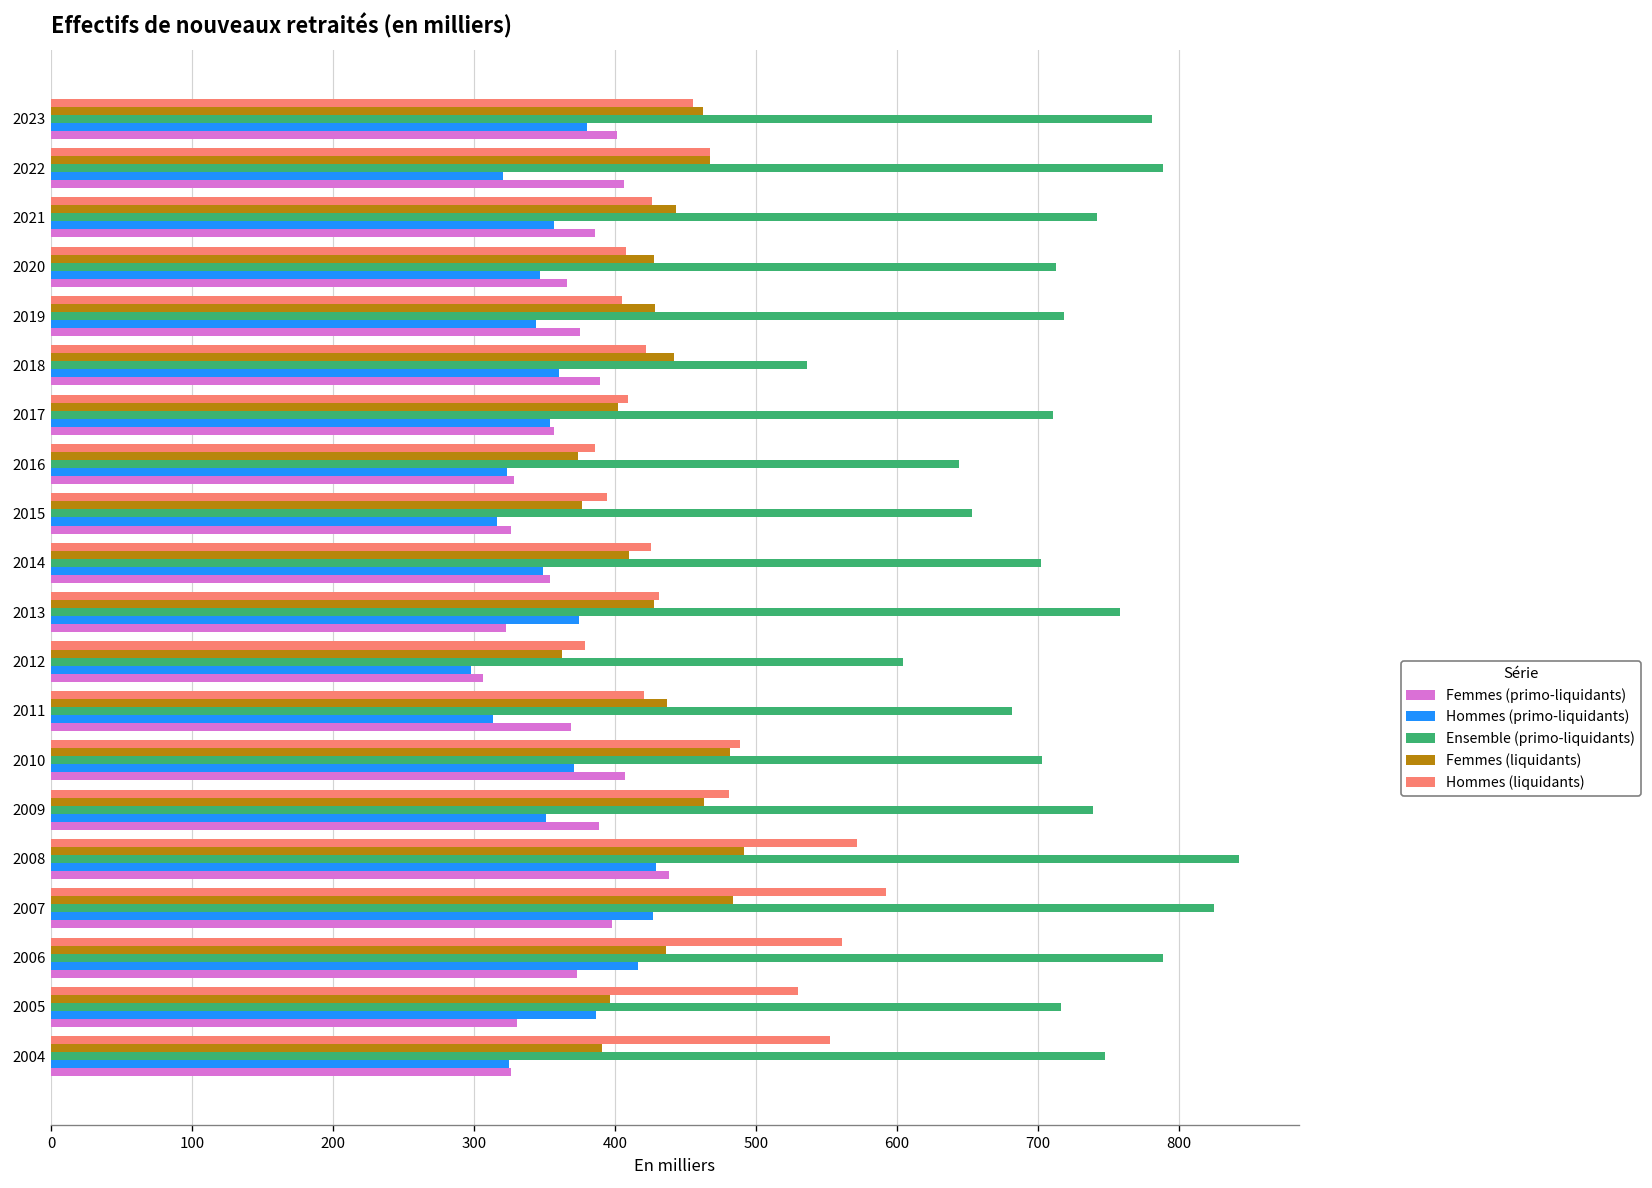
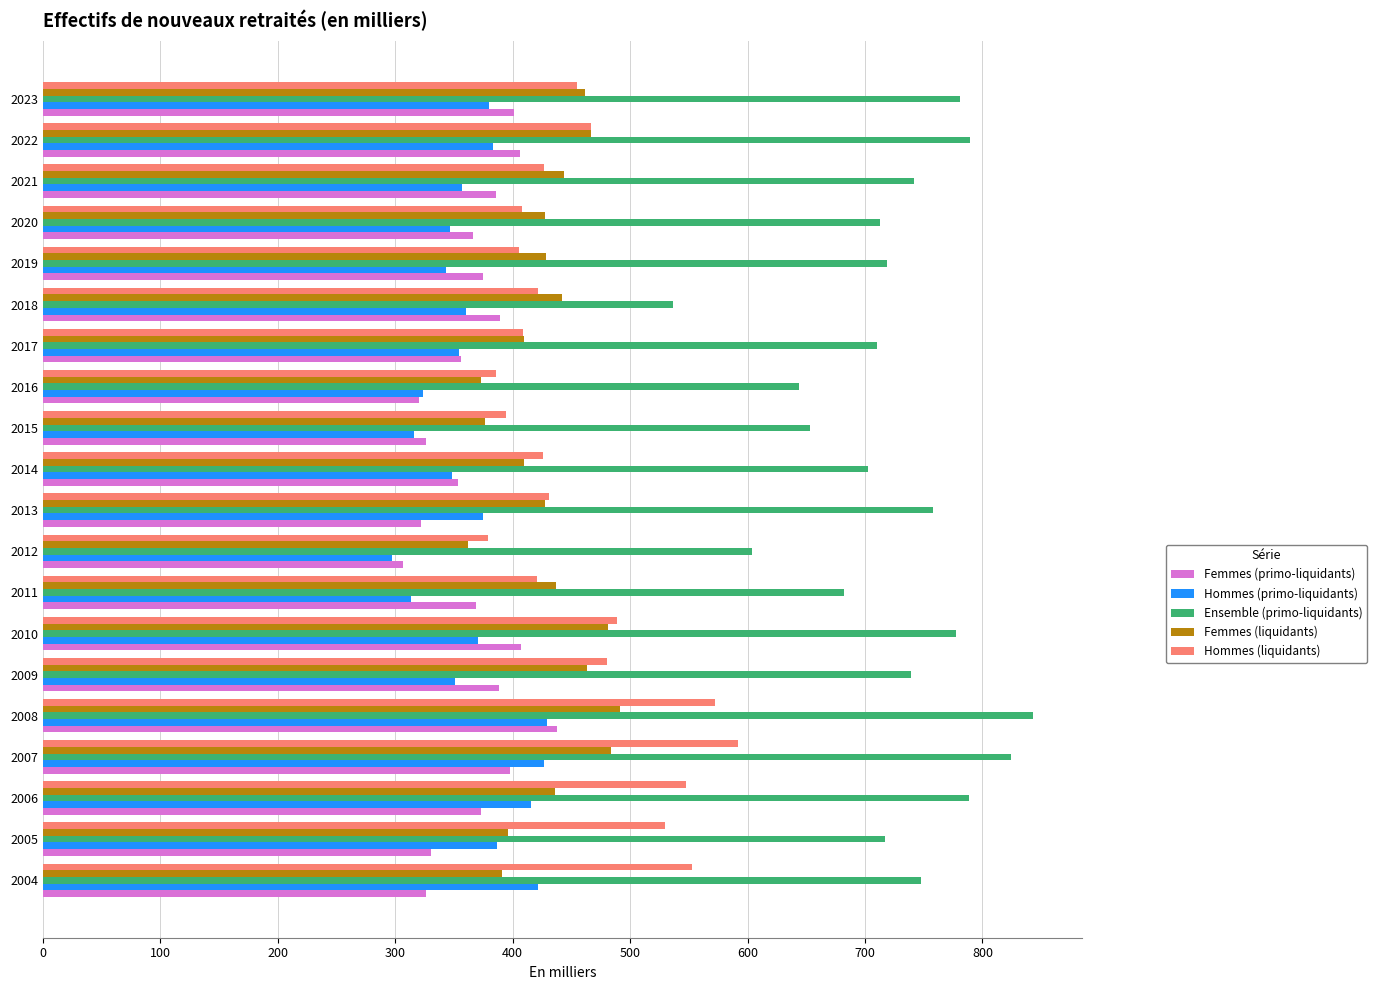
Hommes (primo-liquidants), 2022: 320 -> 383
Femmes (liquidants), 2017: 402 -> 409
Femmes (primo-liquidants), 2016: 328 -> 320
Ensemble (primo-liquidants), 2010: 703 -> 778
Hommes (liquidants), 2006: 561 -> 547
Hommes (primo-liquidants), 2004: 325 -> 422
